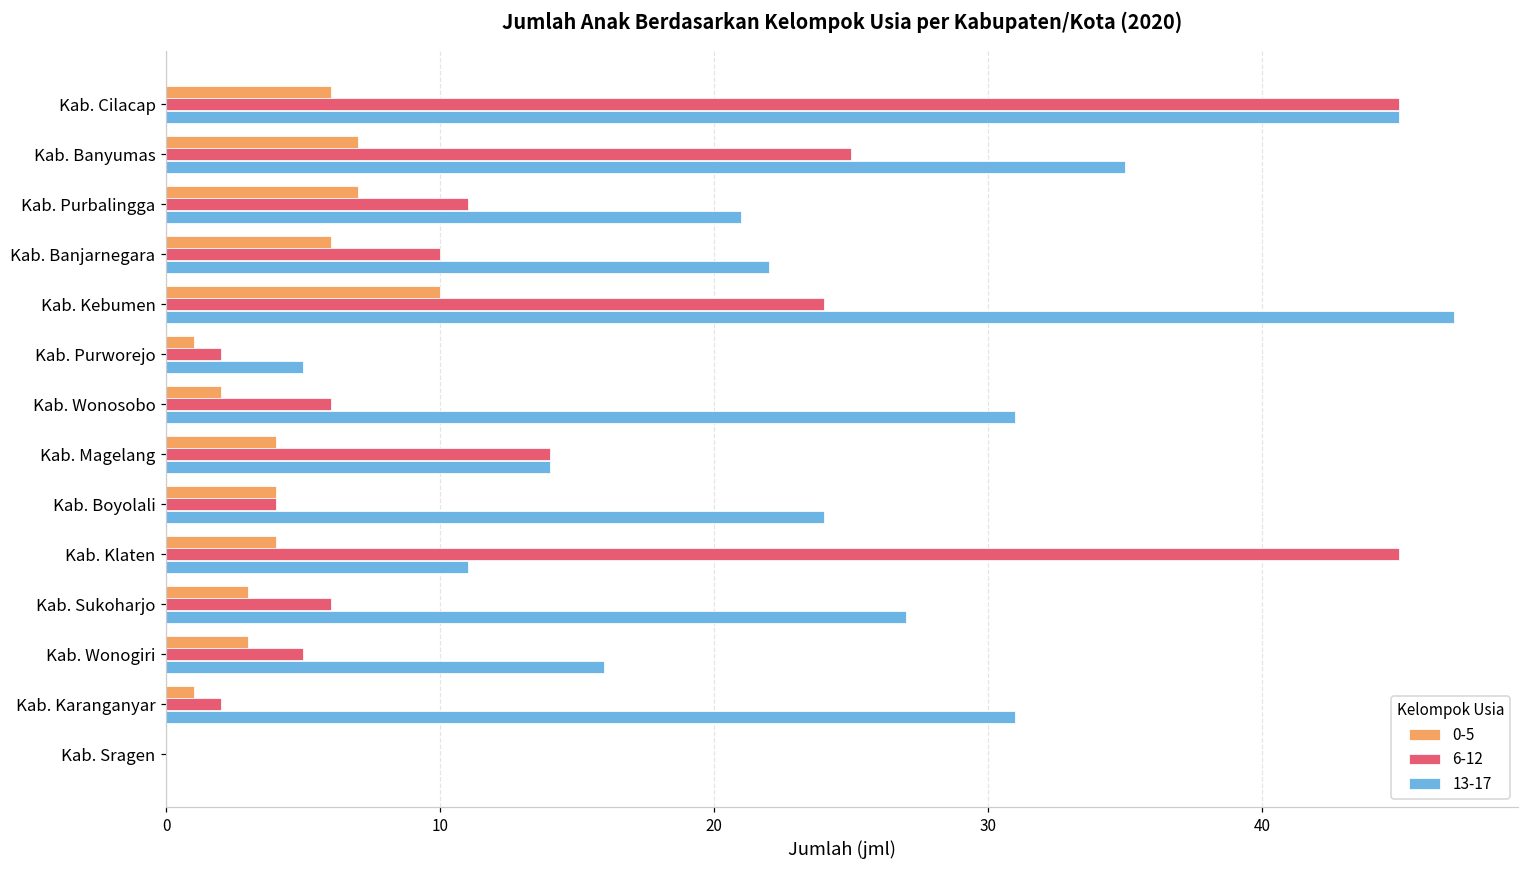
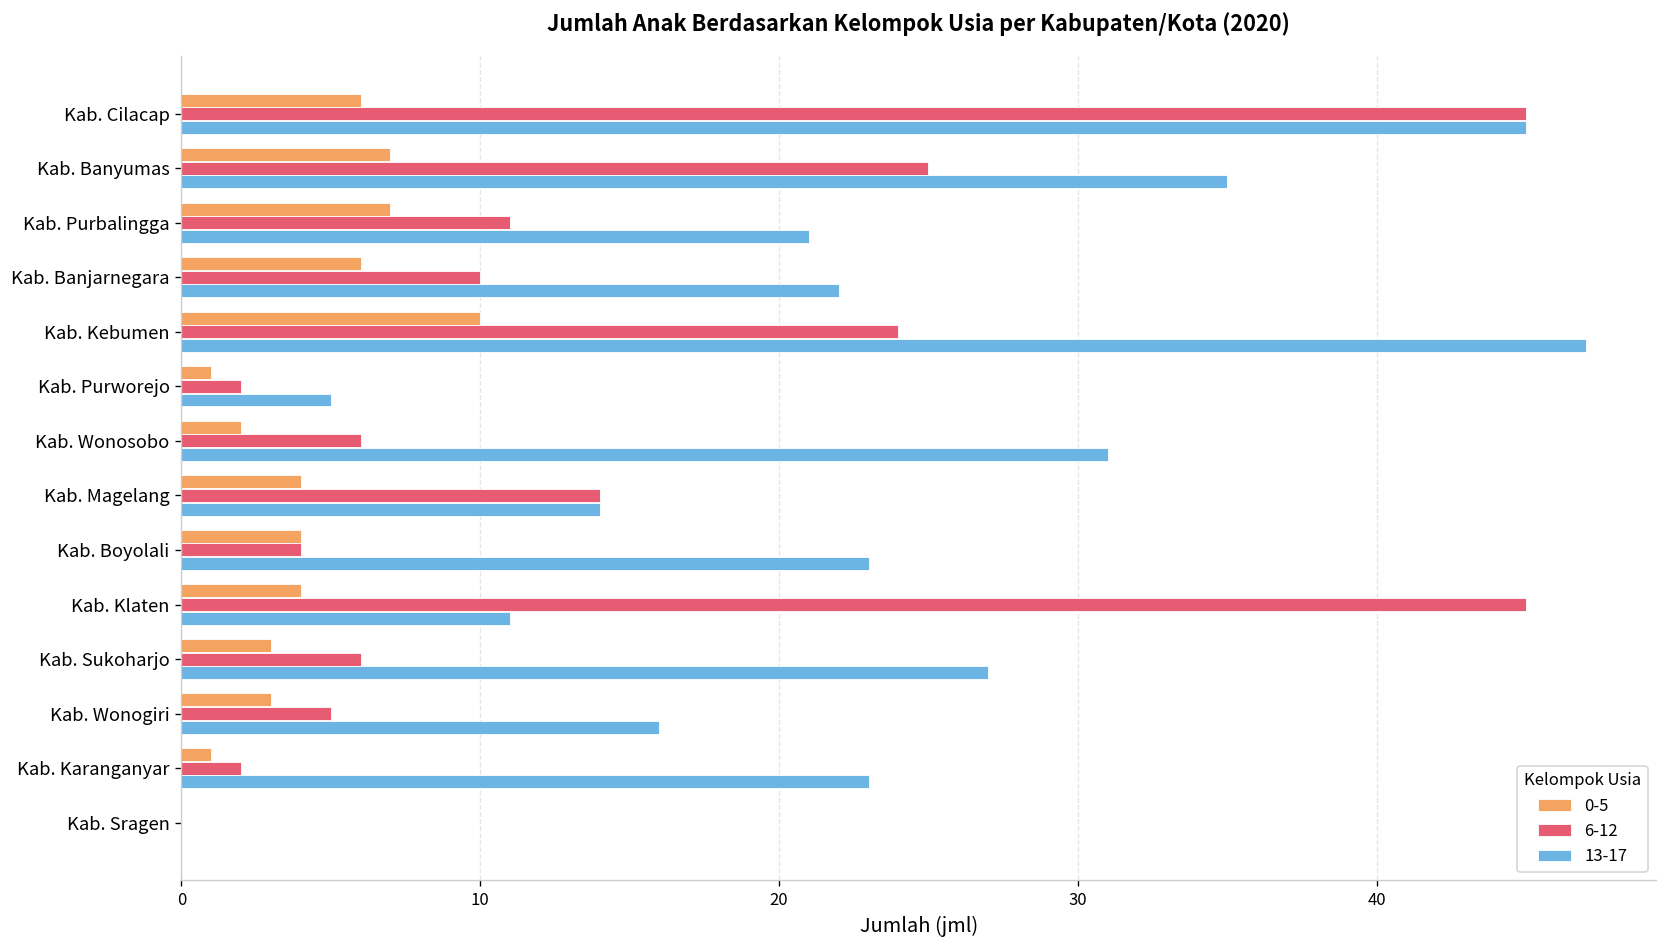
13-17, Kab. Boyolali: 24 -> 23
13-17, Kab. Karanganyar: 31 -> 23
